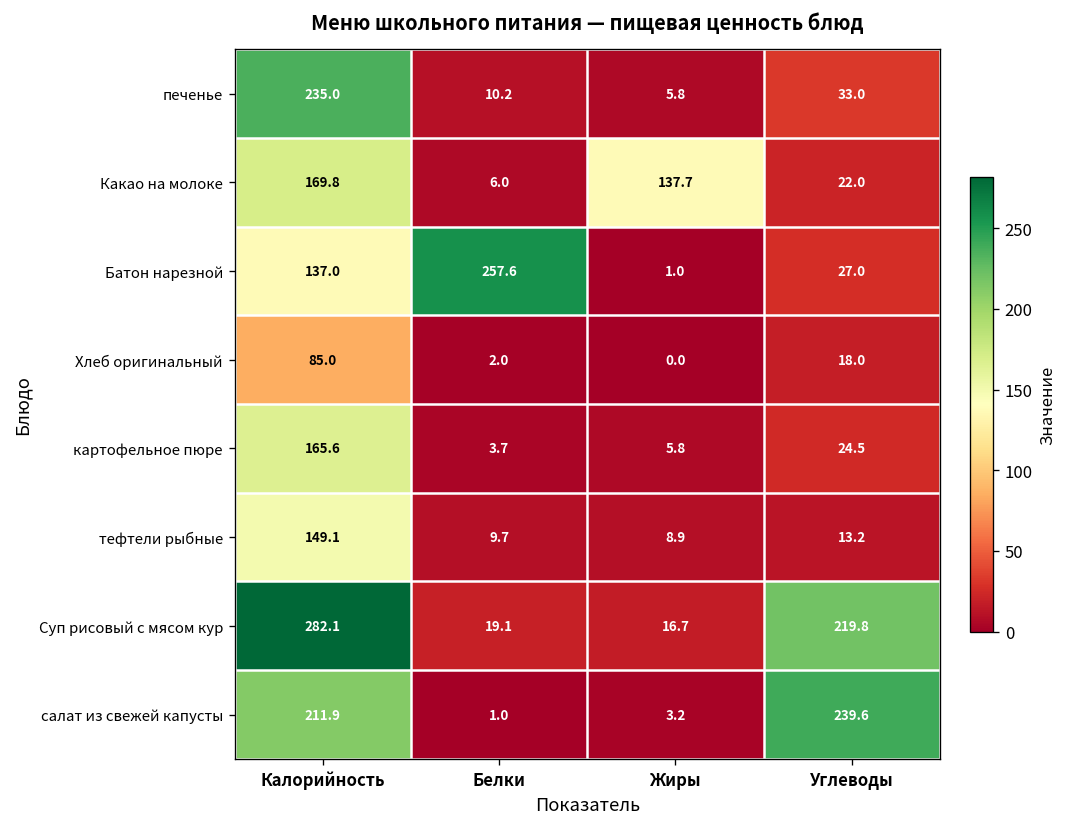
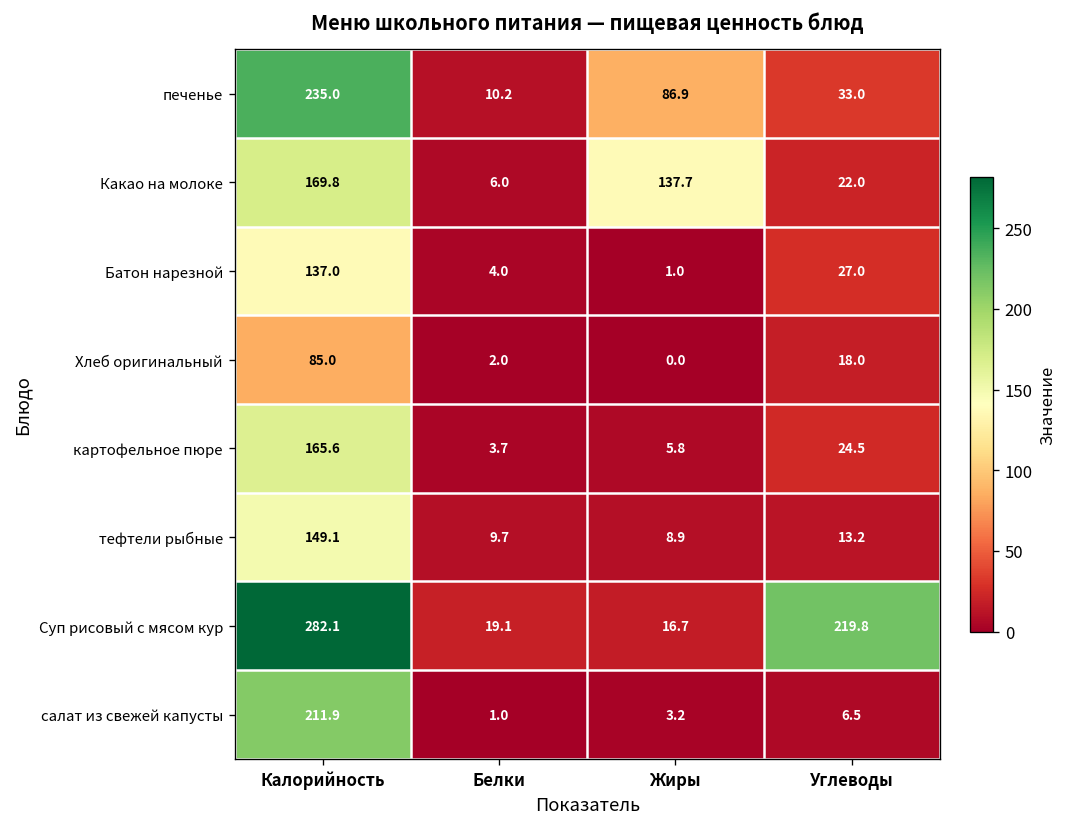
печенье, Жиры: 5.8 -> 86.9
Батон нарезной, Белки: 257.6 -> 4.0
салат из свежей капусты, Углеводы: 239.6 -> 6.5
